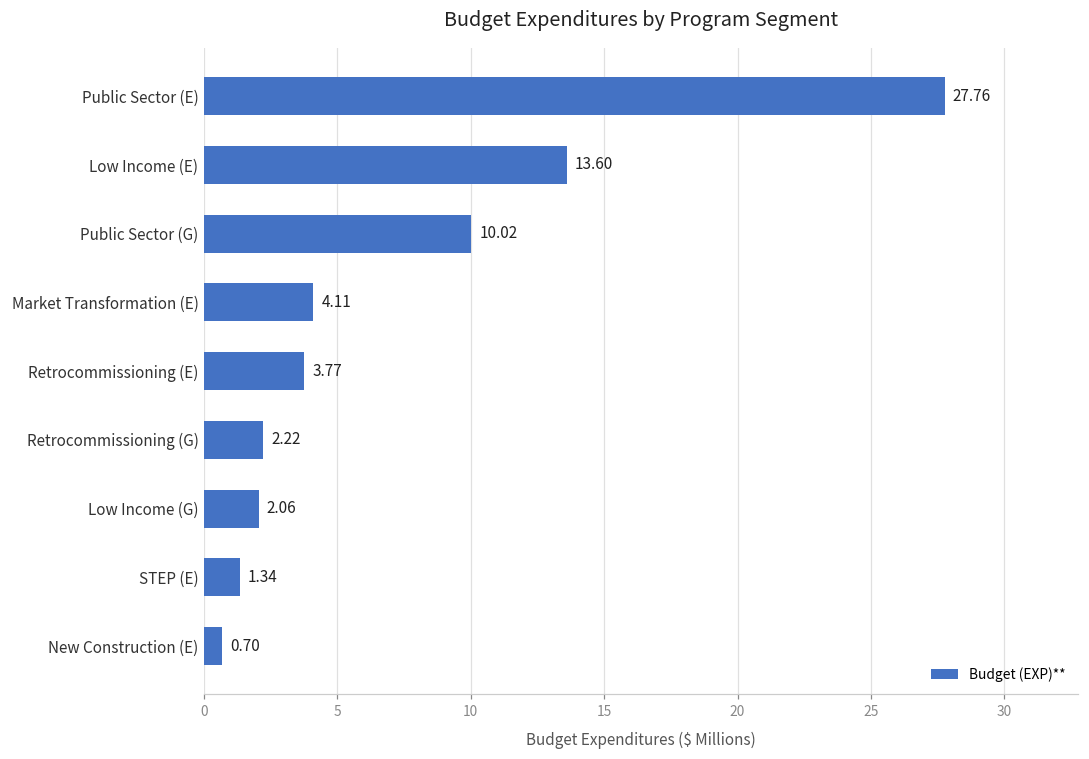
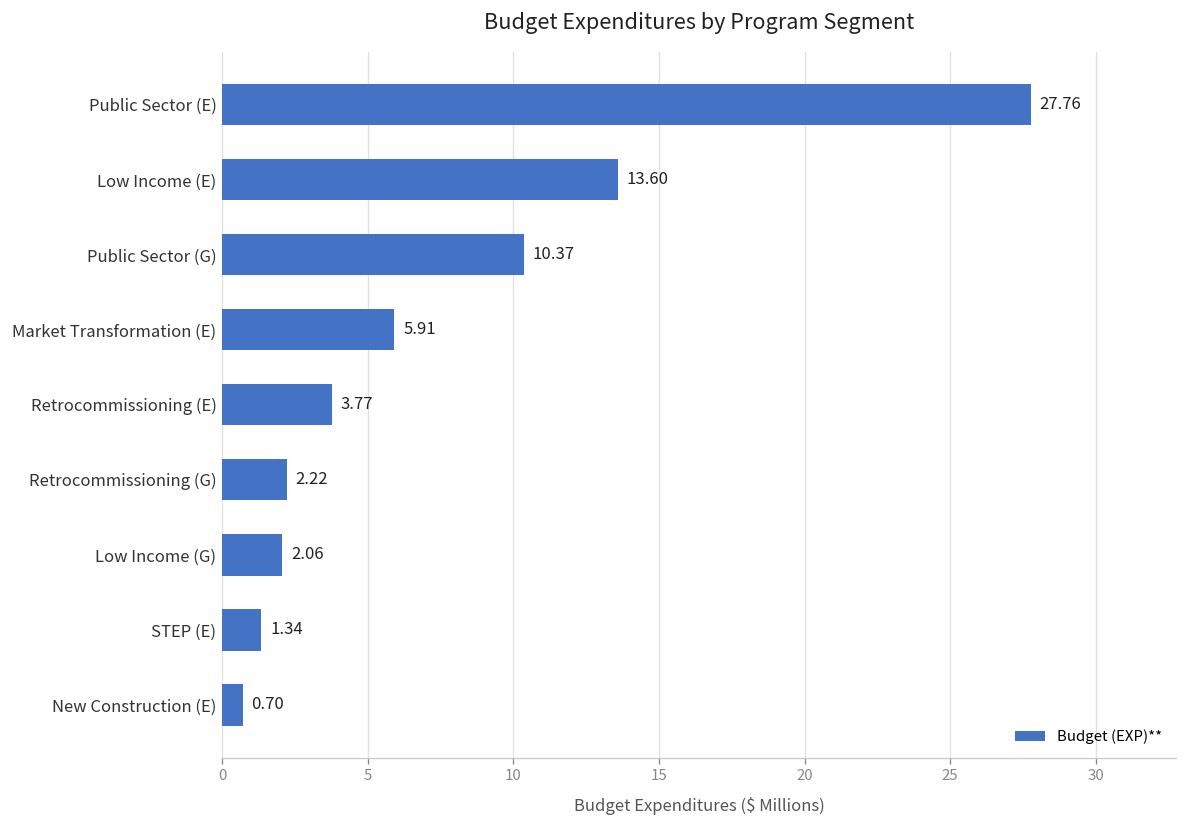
Public Sector (G): 10.02 -> 10.37
Market Transformation (E): 4.11 -> 5.91
